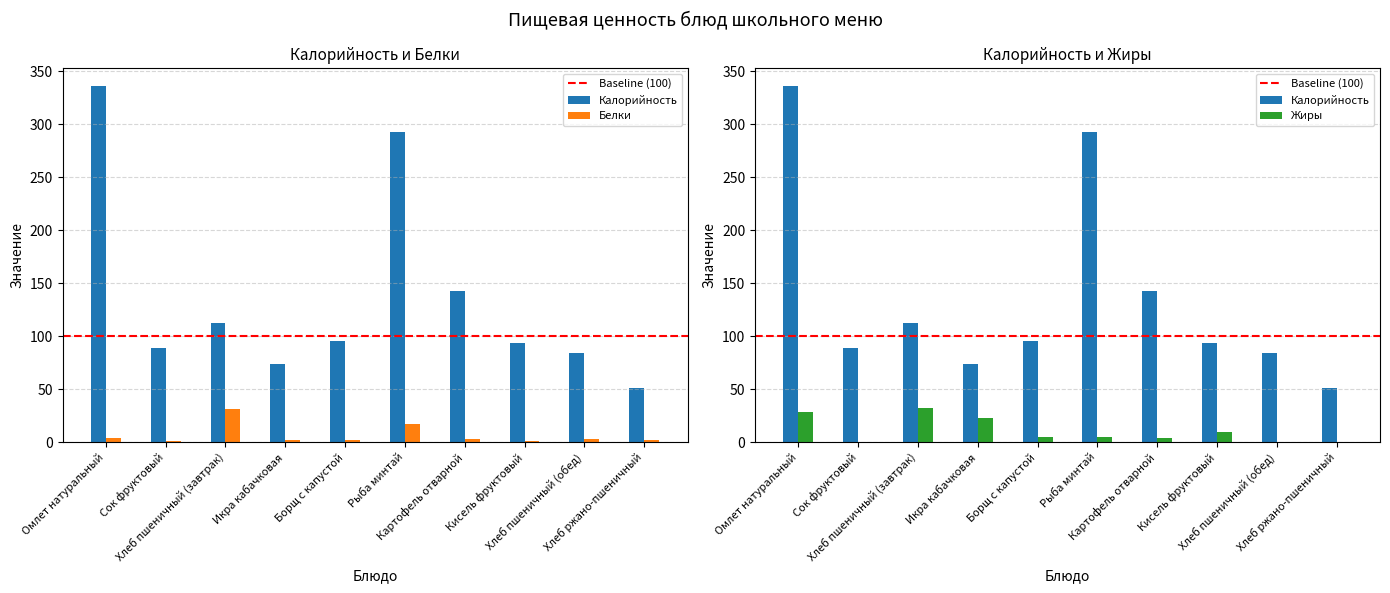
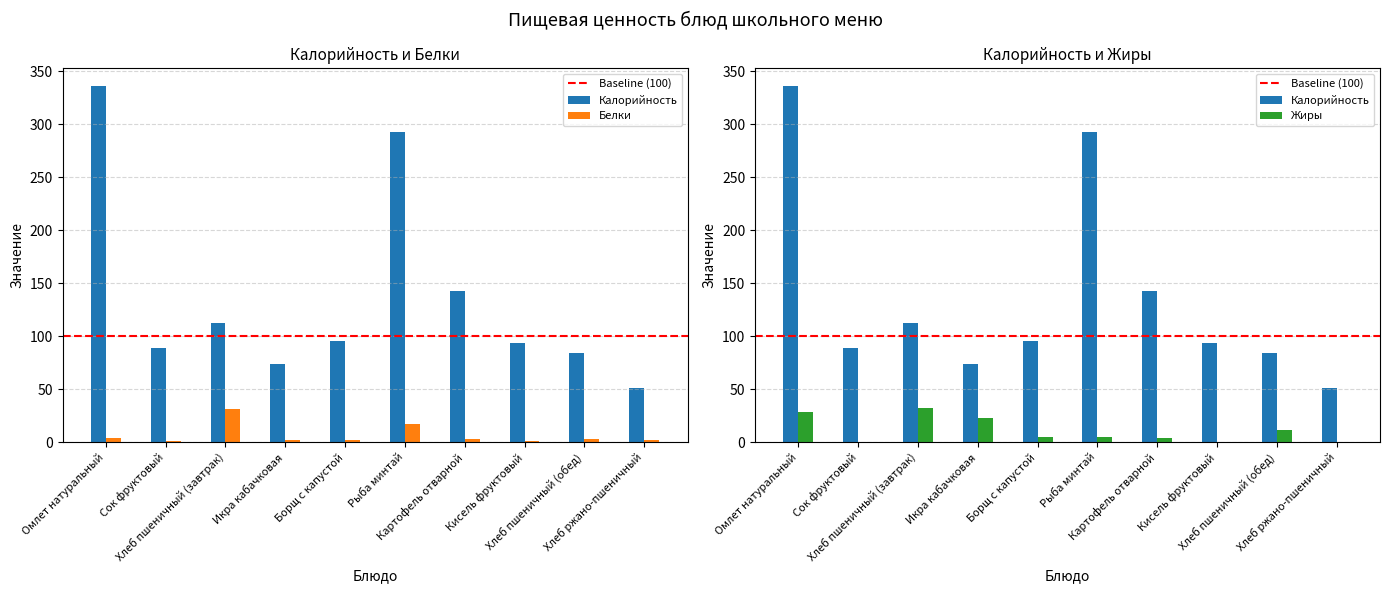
Калорийность и Жиры, Жиры, Кисель фруктовый: 10 -> 0
Калорийность и Жиры, Жиры, Хлеб пшеничный (обед): 0 -> 11
